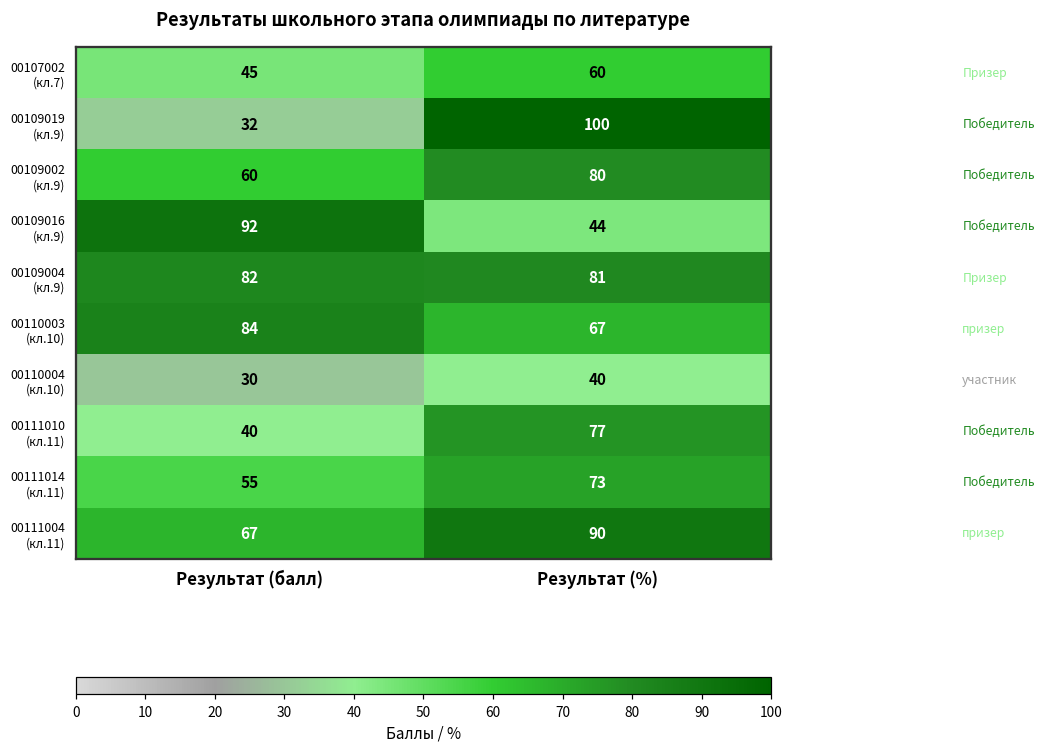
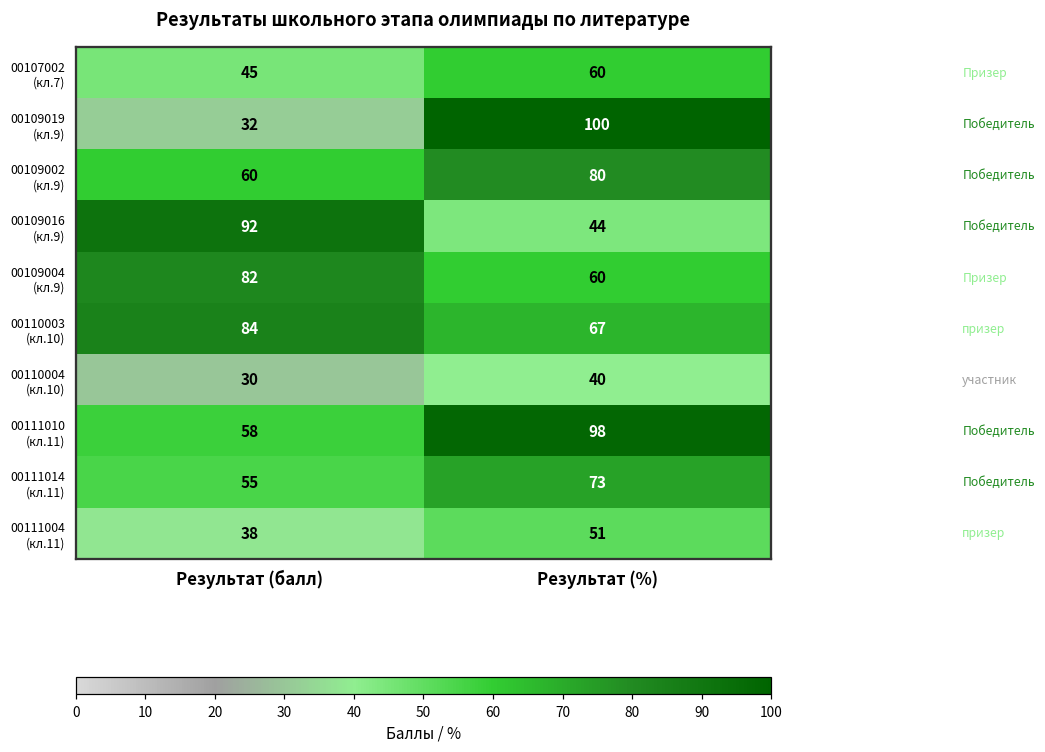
00109004 (кл.9), Результат (%): 81 -> 60
00111010 (кл.11), Результат (балл): 40 -> 58
00111010 (кл.11), Результат (%): 77 -> 98
00111004 (кл.11), Результат (балл): 67 -> 38
00111004 (кл.11), Результат (%): 90 -> 51
